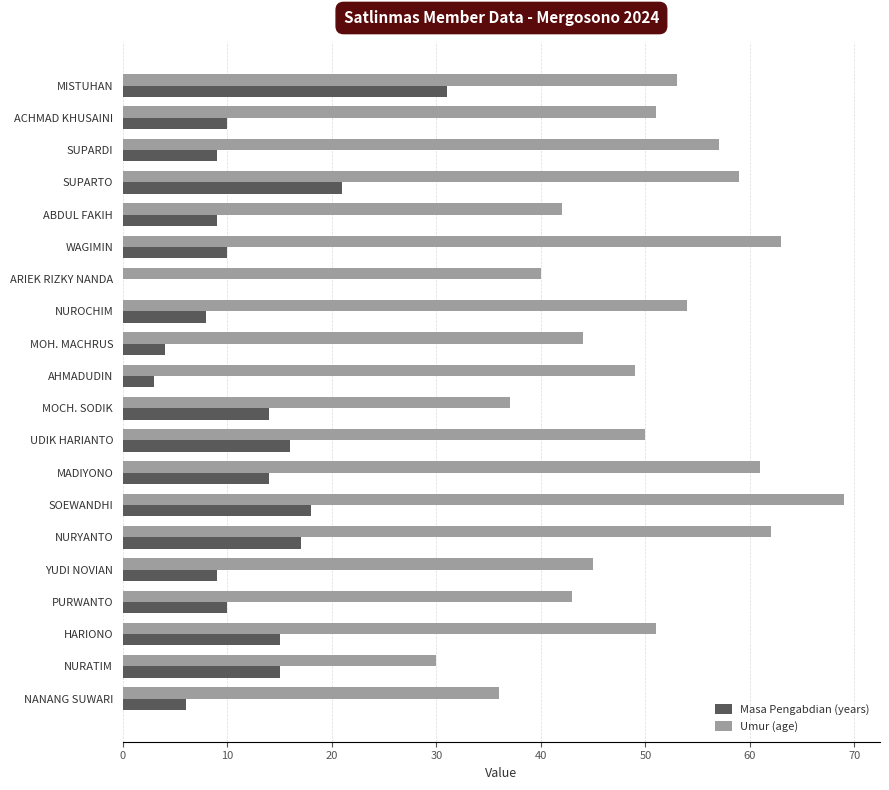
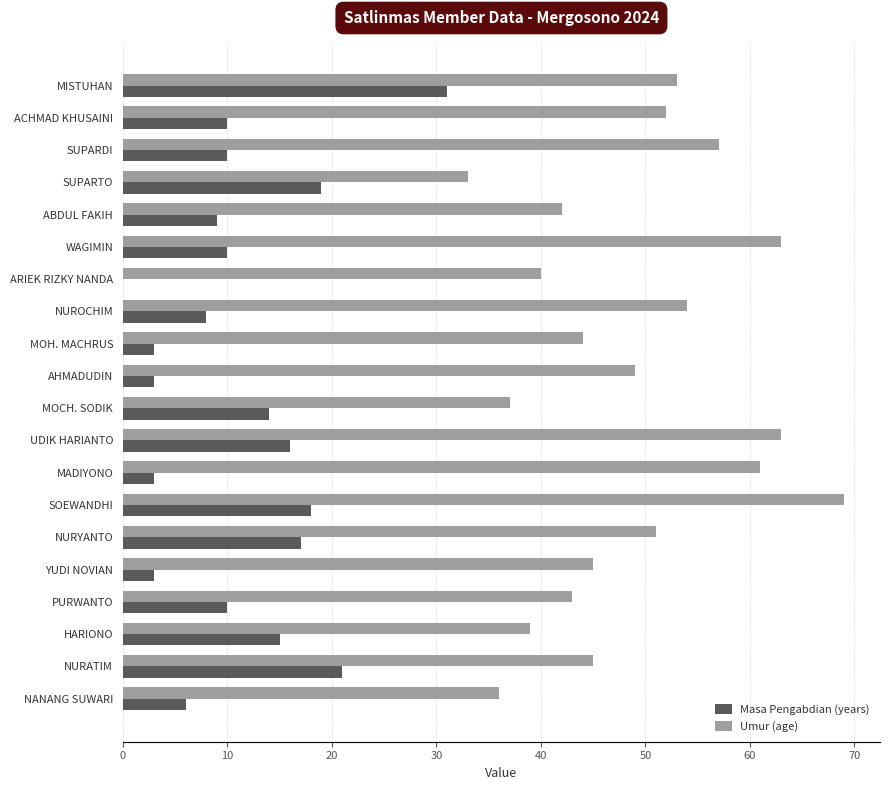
Umur (age), ACHMAD KHUSAINI: 51 -> 52
Masa Pengabdian (years), SUPARDI: 9 -> 10
Umur (age), SUPARTO: 59 -> 33
Masa Pengabdian (years), SUPARTO: 21 -> 19
Masa Pengabdian (years), MOH. MACHRUS: 4 -> 3
Umur (age), UDIK HARIANTO: 50 -> 63
Masa Pengabdian (years), MADIYONO: 14 -> 3
Umur (age), NURYANTO: 62 -> 51
Masa Pengabdian (years), YUDI NOVIAN: 9 -> 3
Umur (age), HARIONO: 51 -> 39
Umur (age), NURATIM: 30 -> 45
Masa Pengabdian (years), NURATIM: 15 -> 21
